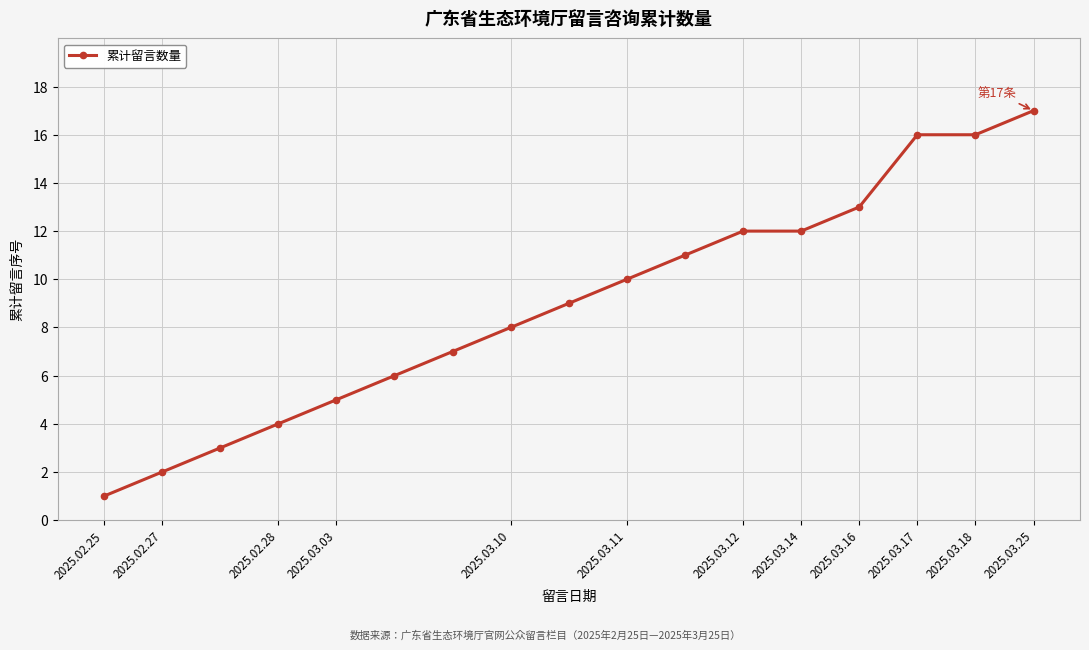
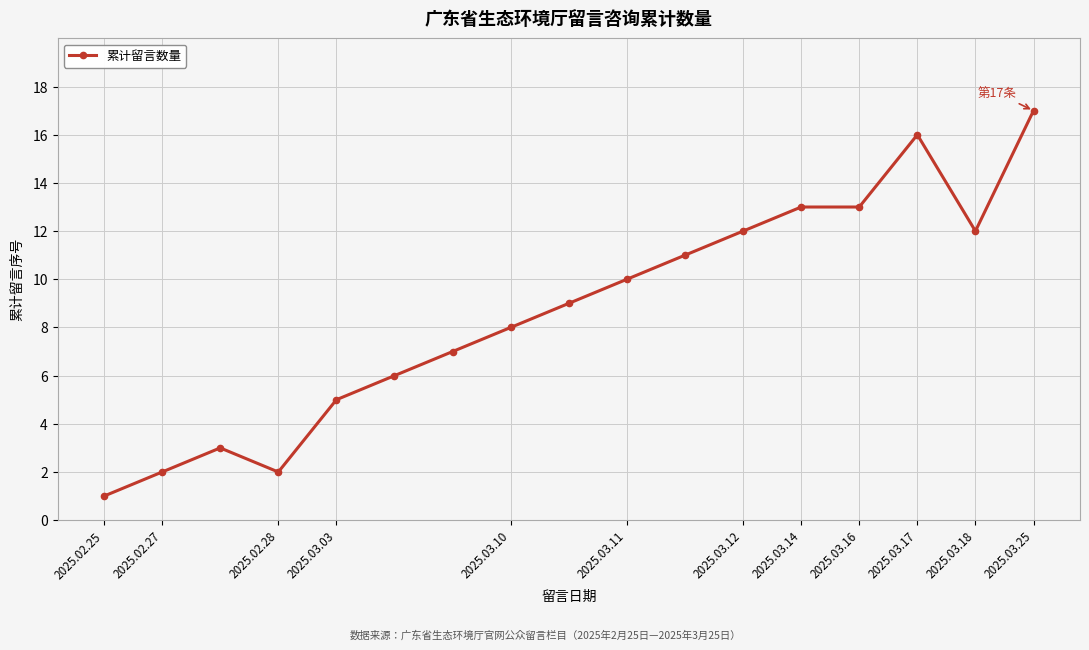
2025.02.28: 4 -> 2
2025.03.14: 12 -> 13
2025.03.18: 16 -> 12
